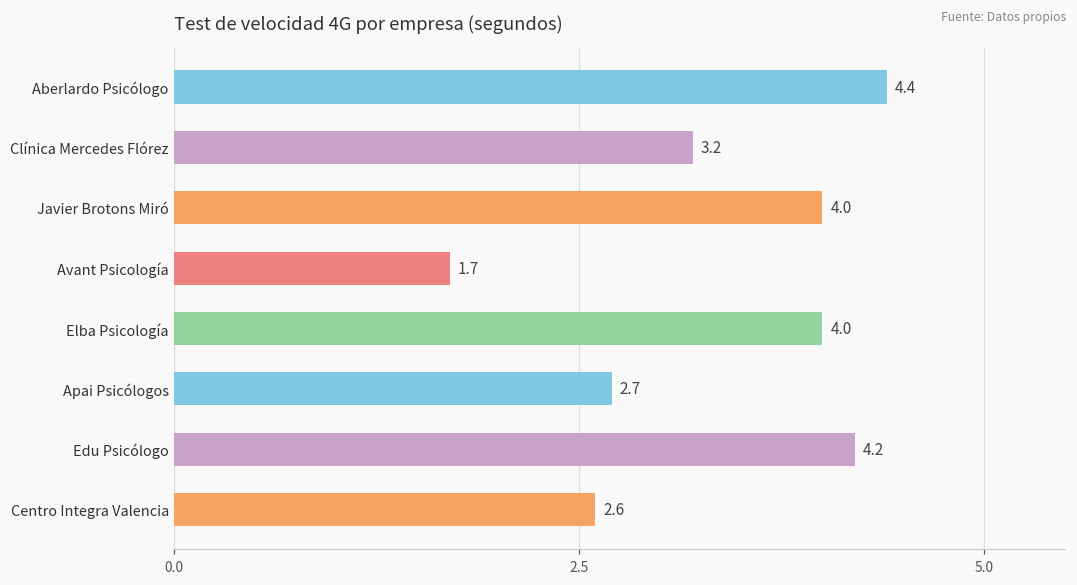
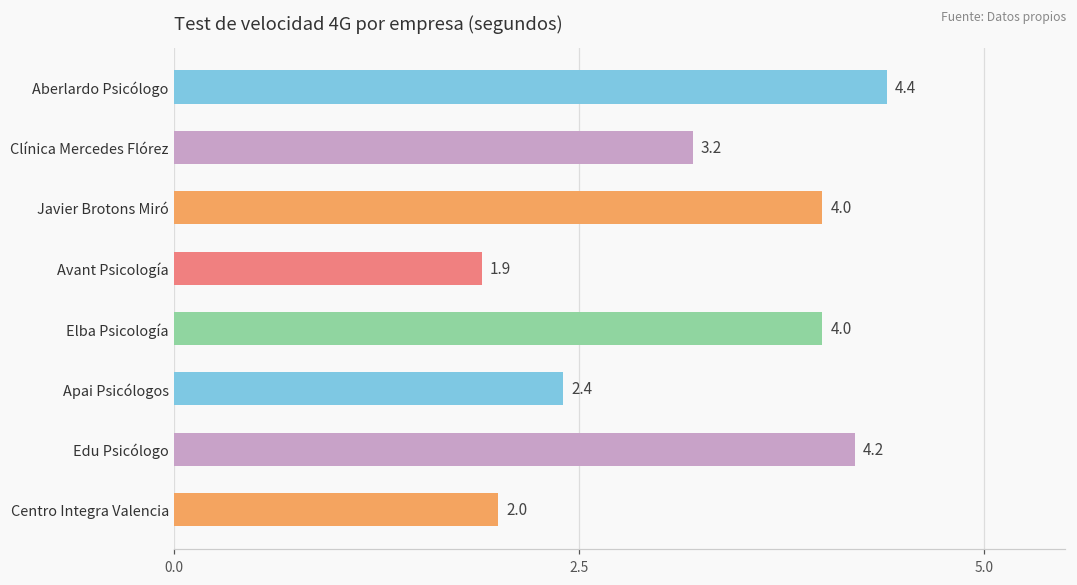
Avant Psicología: 1.7 -> 1.9
Apai Psicólogos: 2.7 -> 2.4
Centro Integra Valencia: 2.6 -> 2.0
